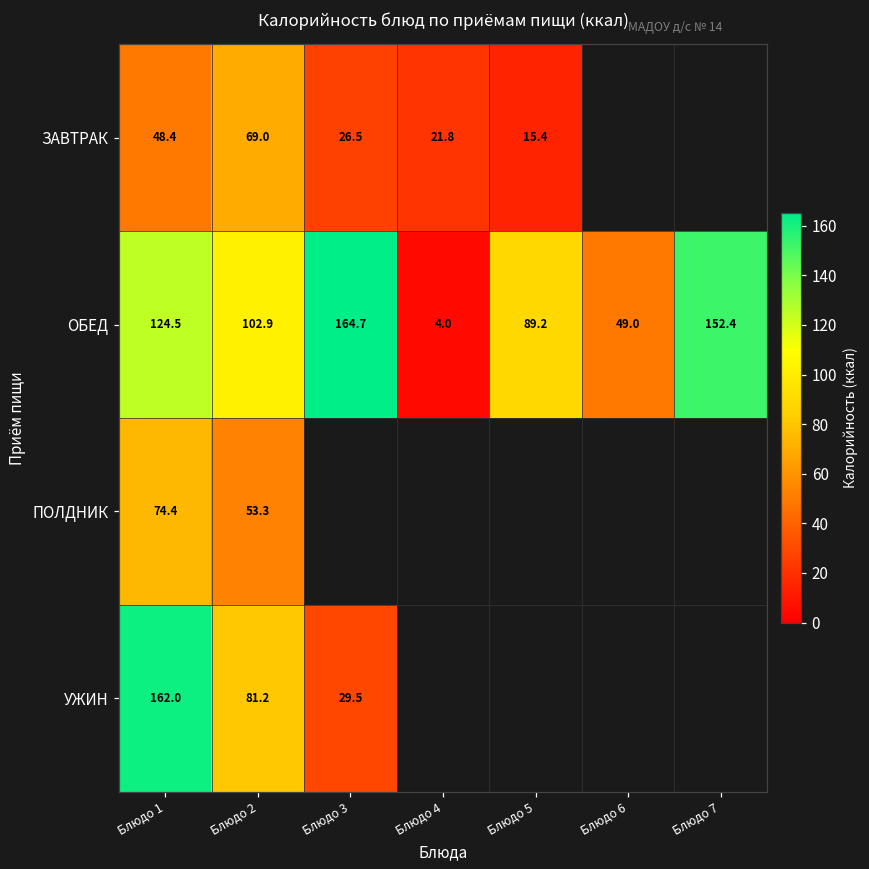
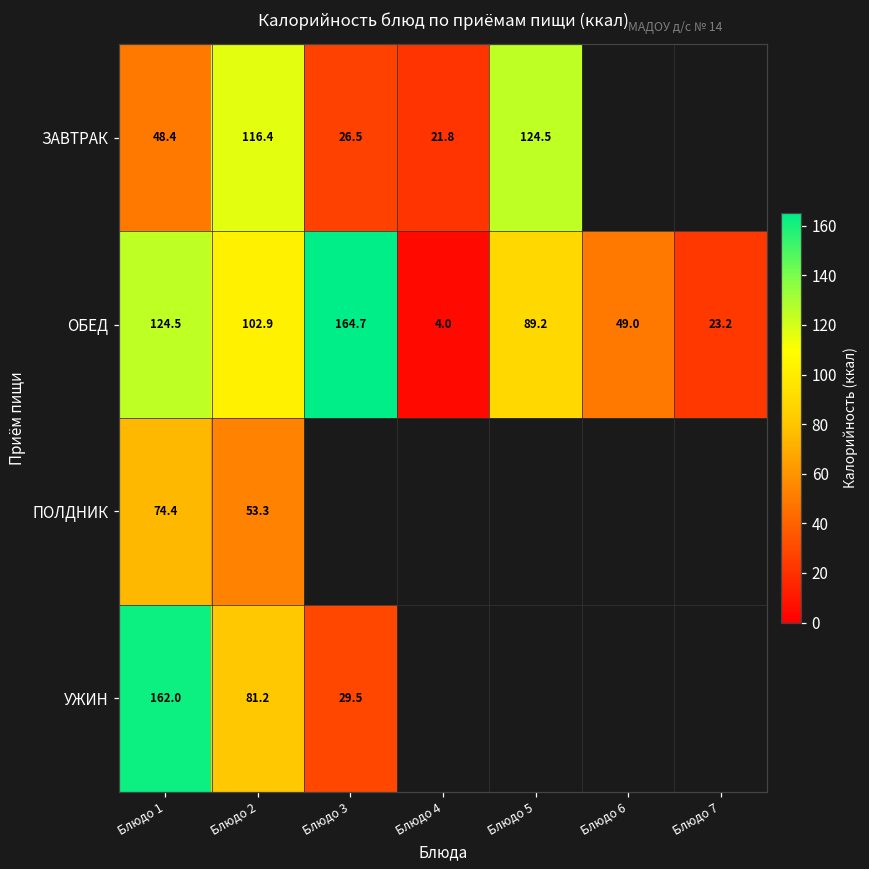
ЗАВТРАК, Блюдо 2: 69.0 -> 116.4
ЗАВТРАК, Блюдо 5: 15.4 -> 124.5
ОБЕД, Блюдо 7: 152.4 -> 23.2
